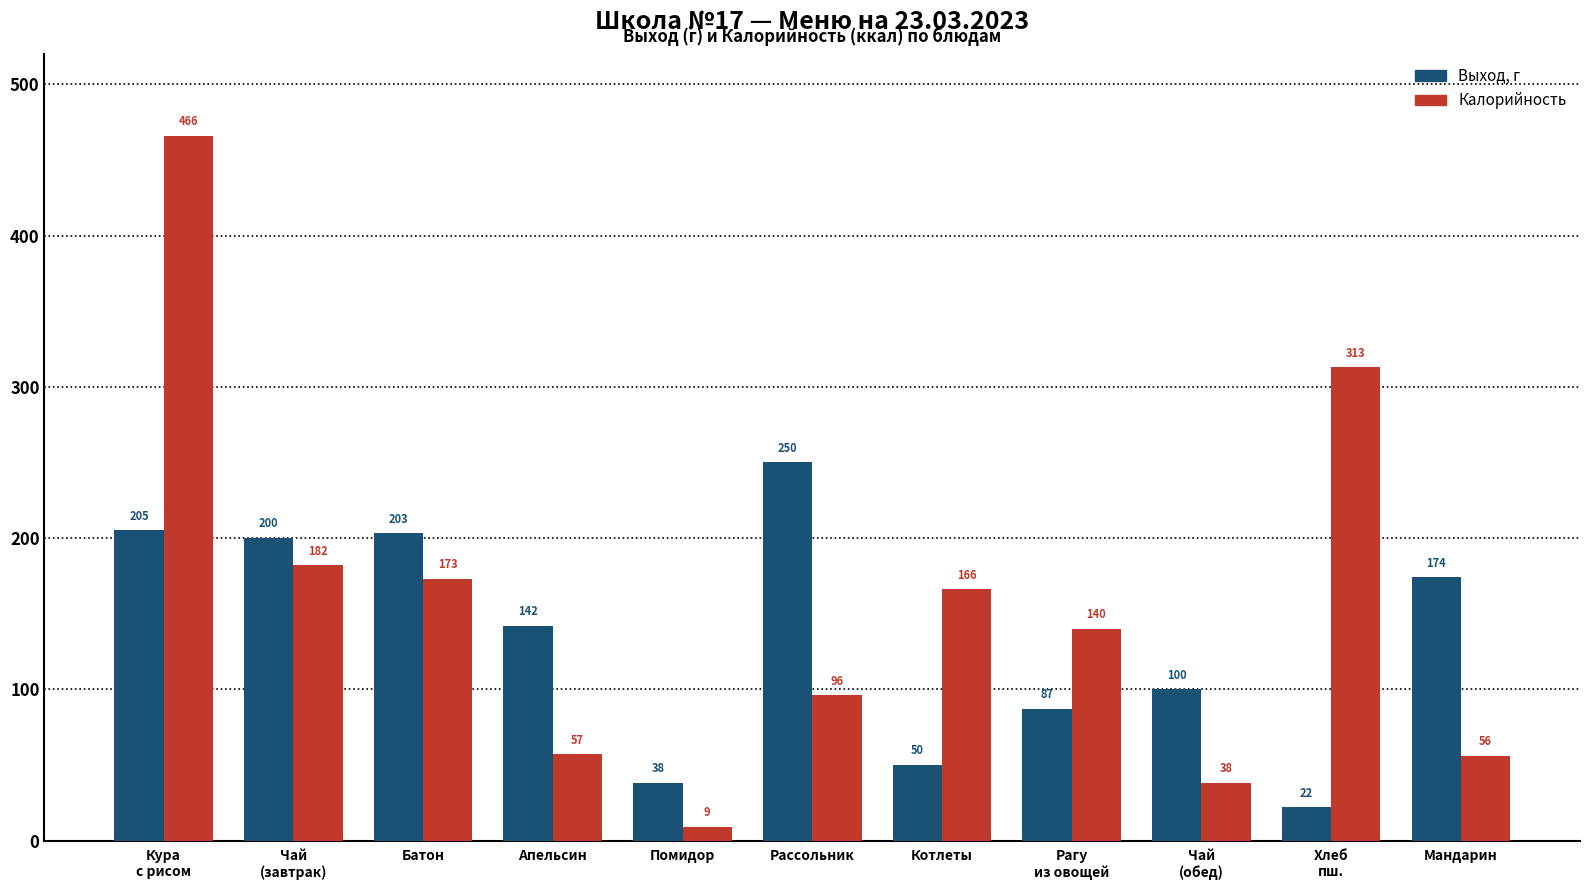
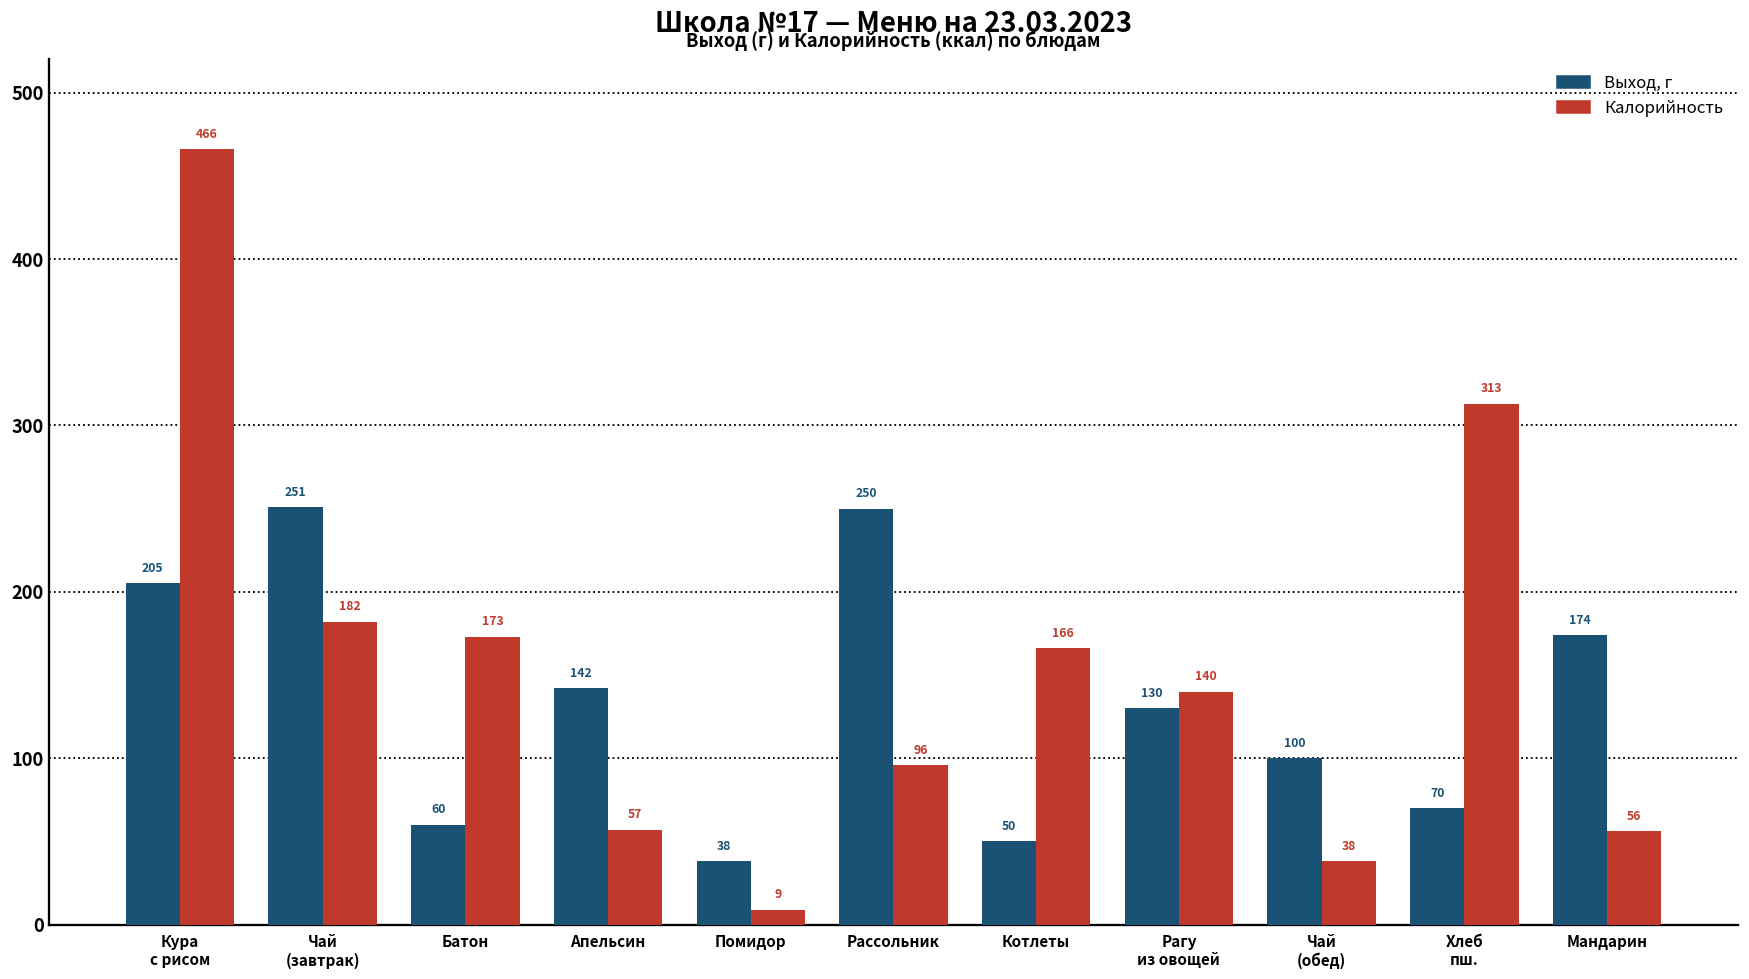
Выход, г, Чай (завтрак): 200 -> 251
Выход, г, Батон: 203 -> 60
Выход, г, Рагу из овощей: 87 -> 130
Выход, г, Хлеб пш.: 22 -> 70
